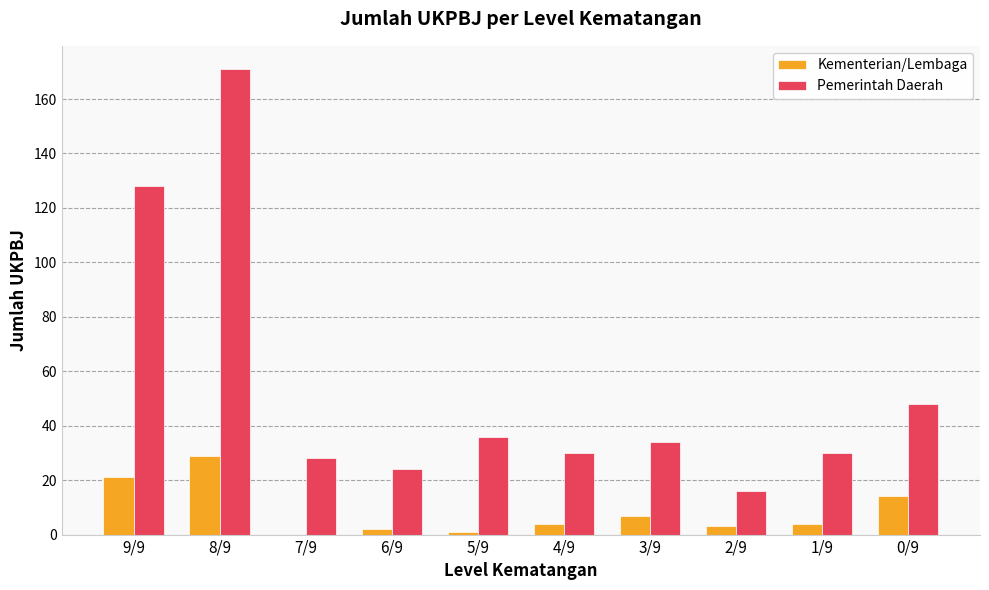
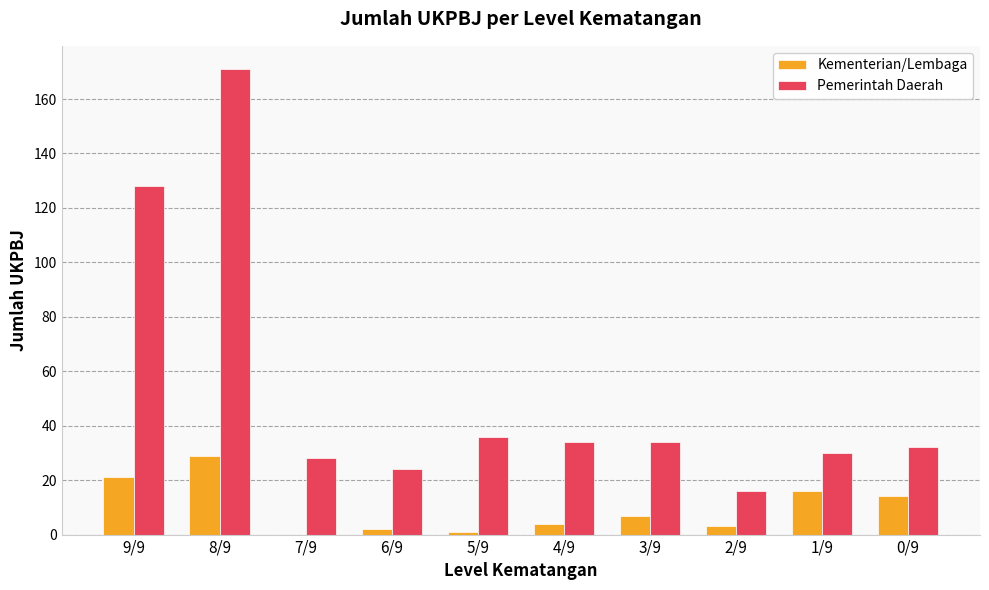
Pemerintah Daerah, 4/9: 30 -> 34
Kementerian/Lembaga, 1/9: 4 -> 16
Pemerintah Daerah, 0/9: 48 -> 32
